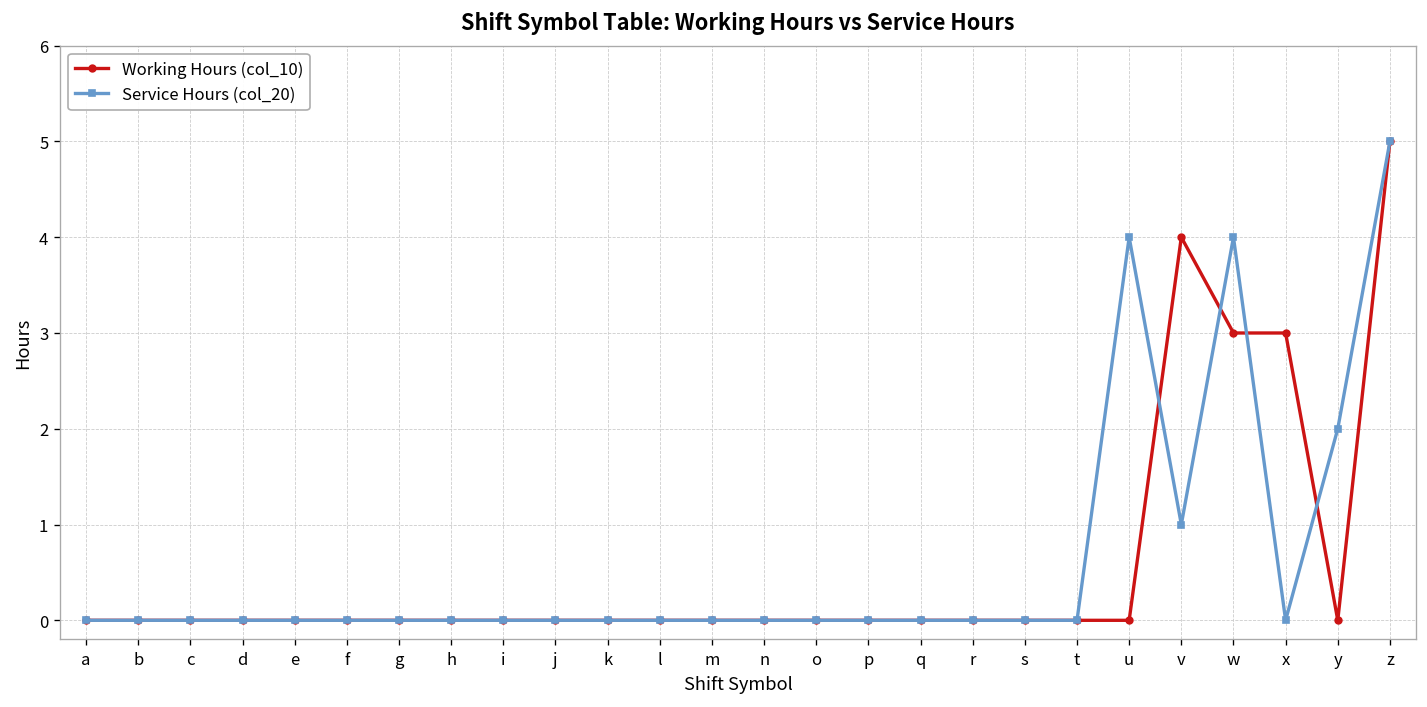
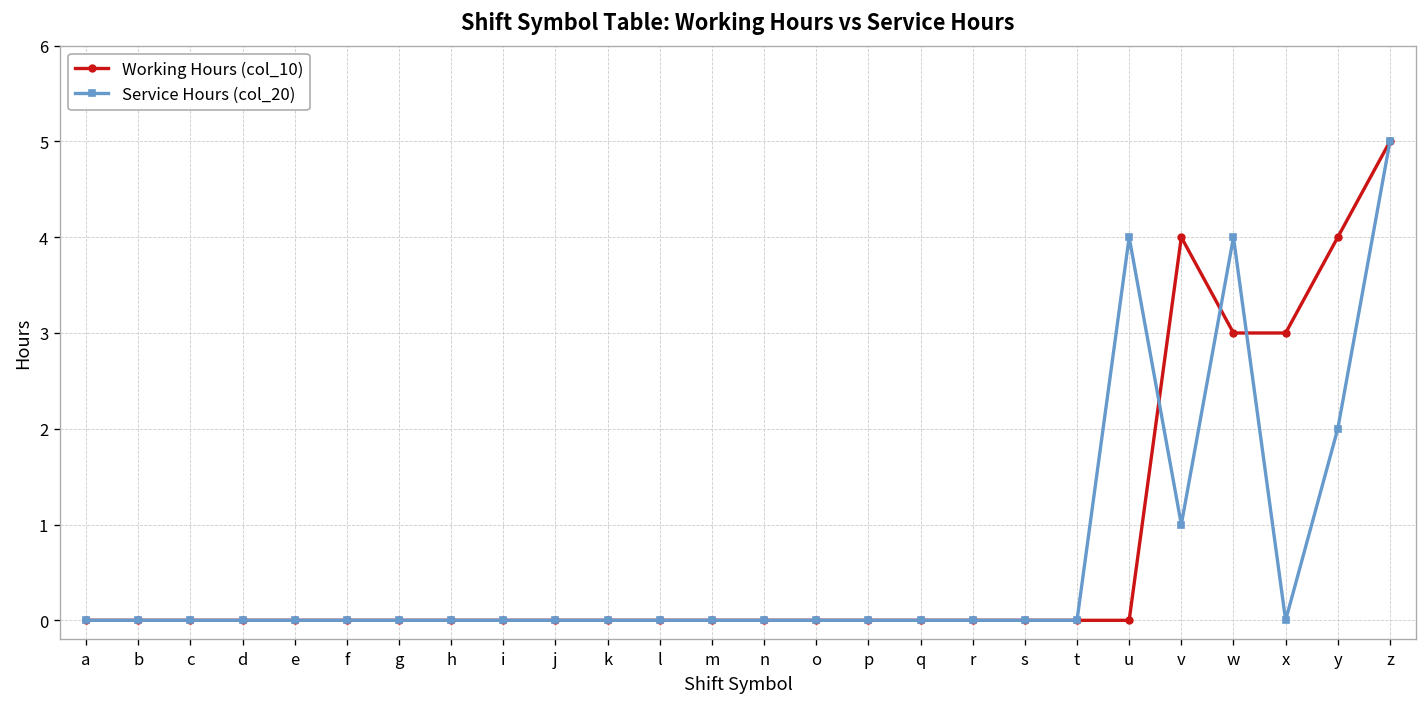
Working Hours (col_10), y: 0 -> 4
